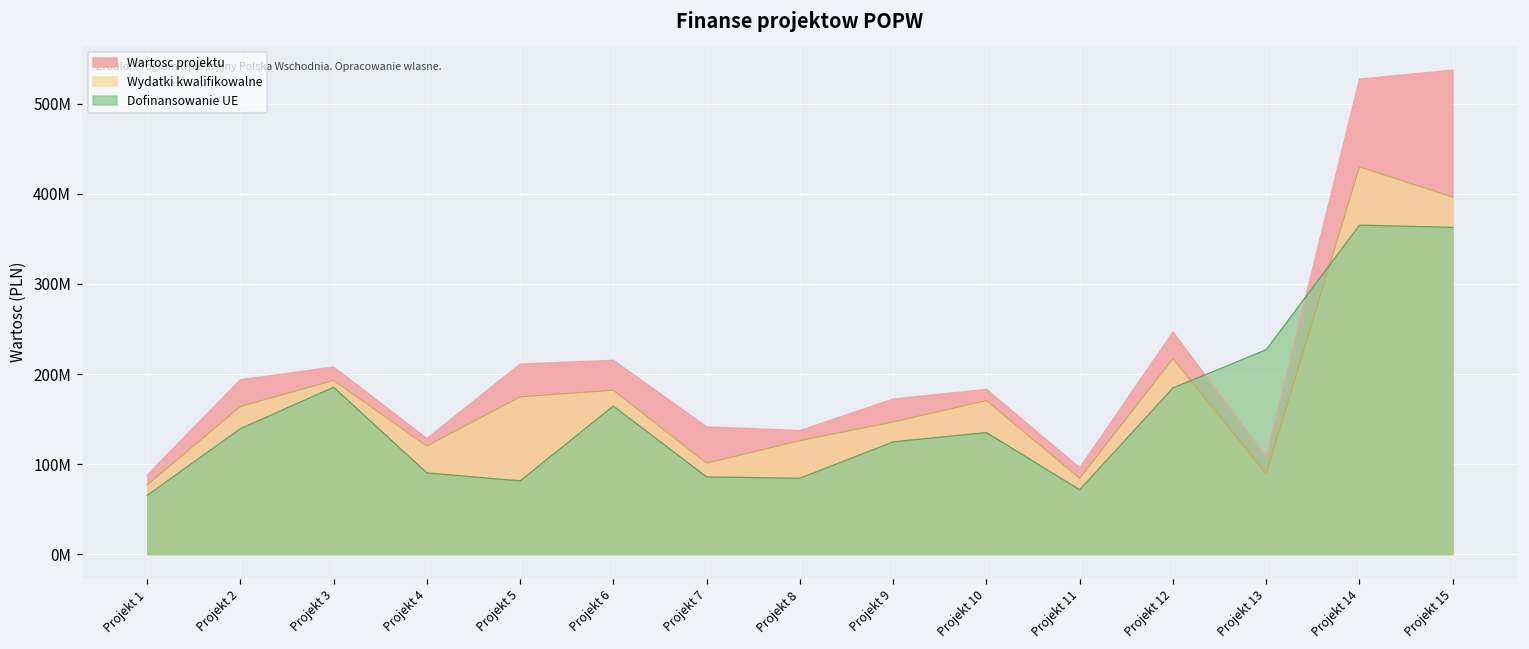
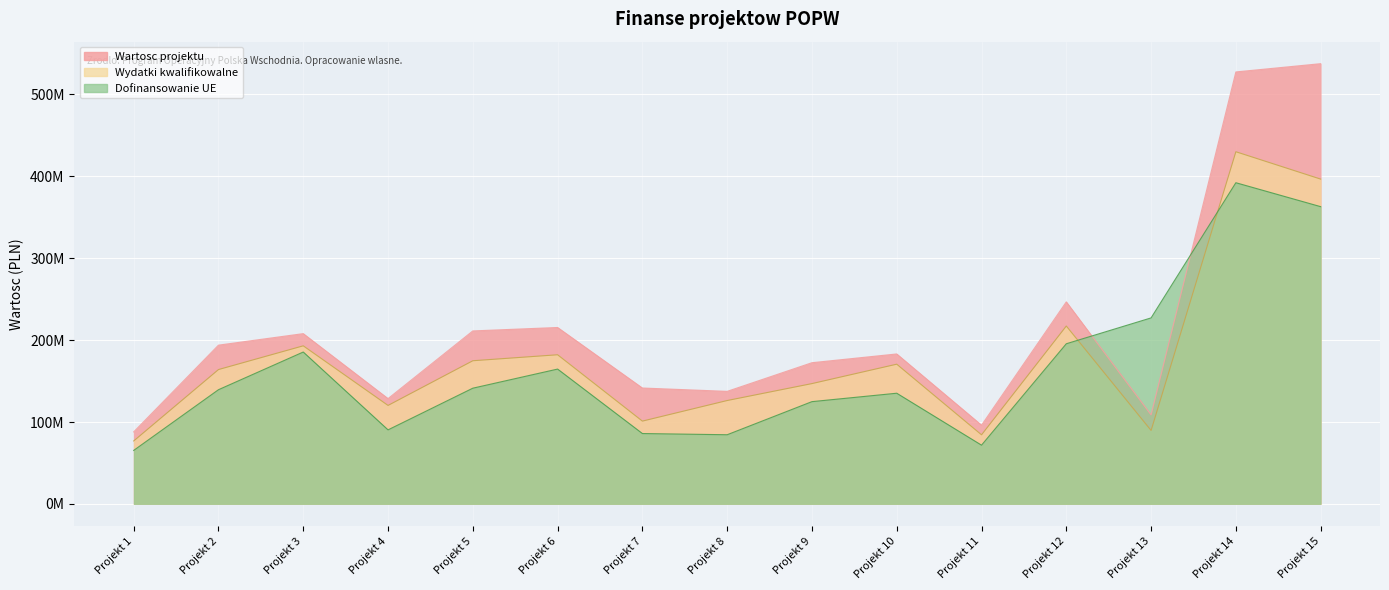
Dofinansowanie UE, Projekt 5: 80000000 -> 140000000
Dofinansowanie UE, Projekt 12: 180000000 -> 200000000
Dofinansowanie UE, Projekt 14: 370000000 -> 390000000
